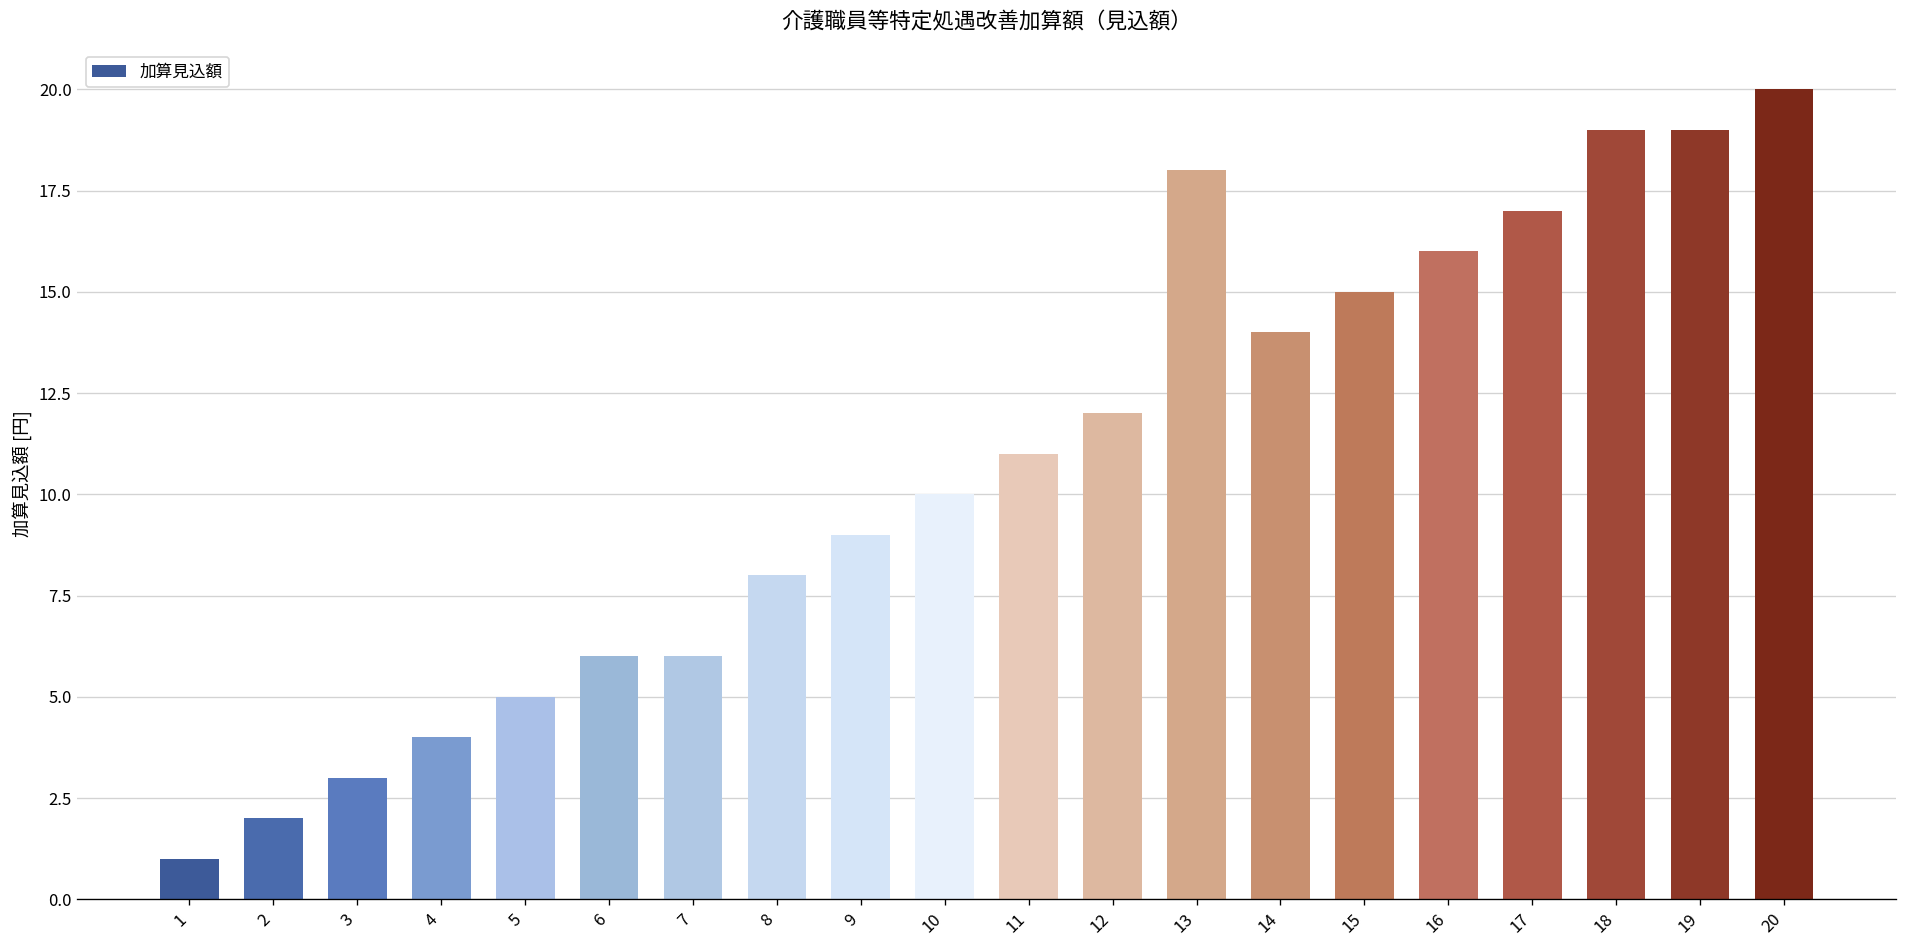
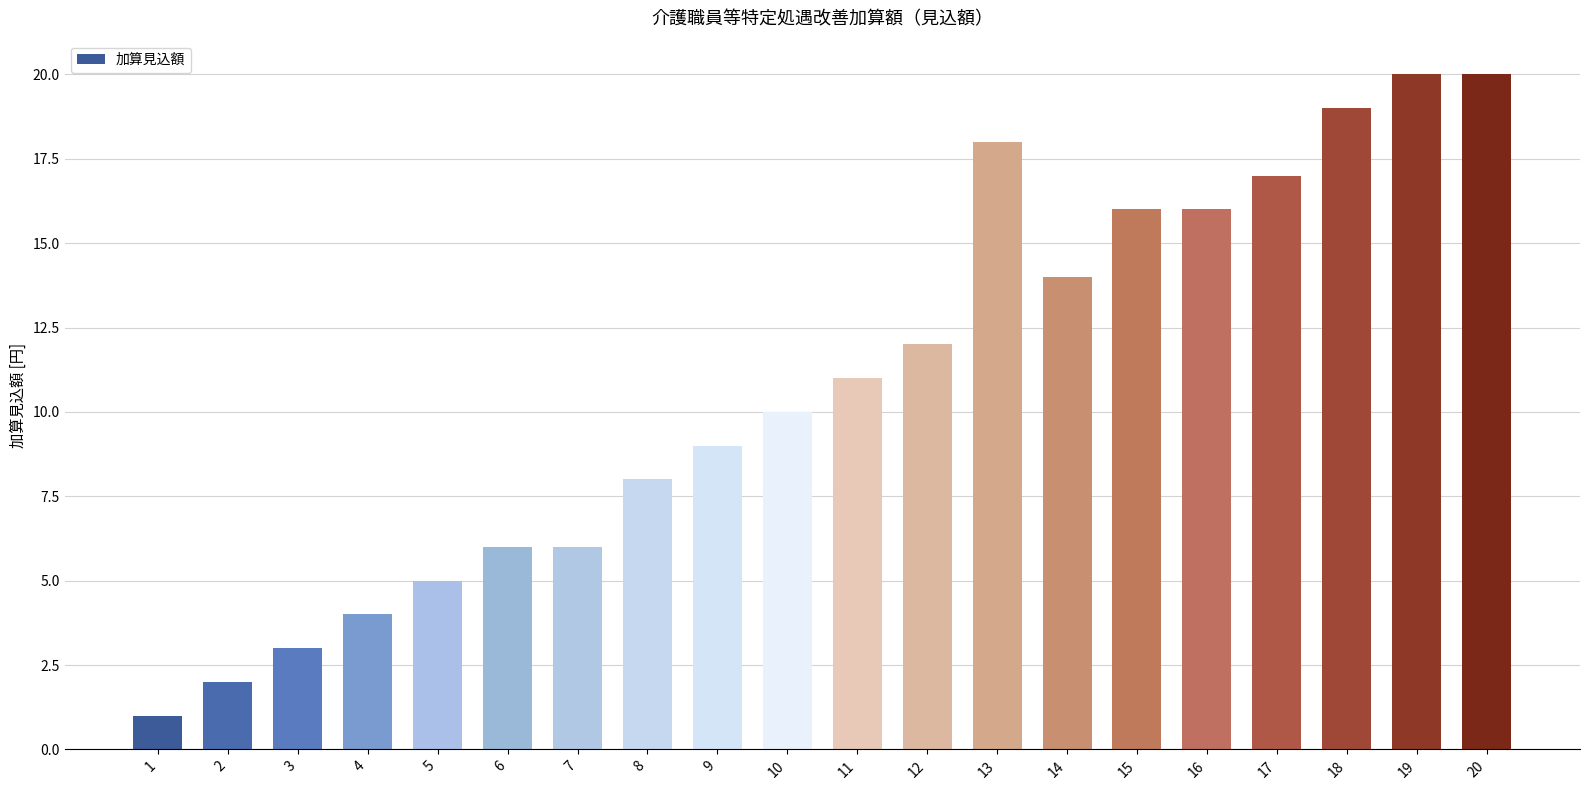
15: 15 -> 16
19: 19 -> 20
